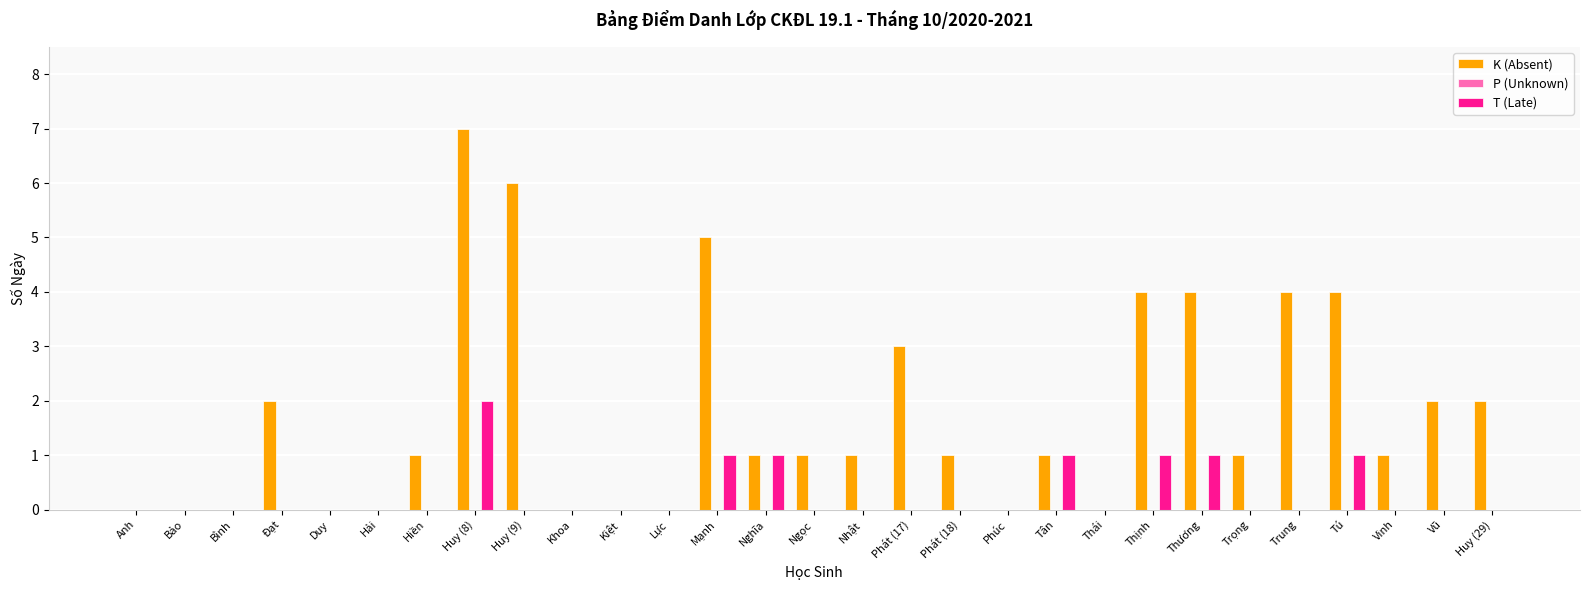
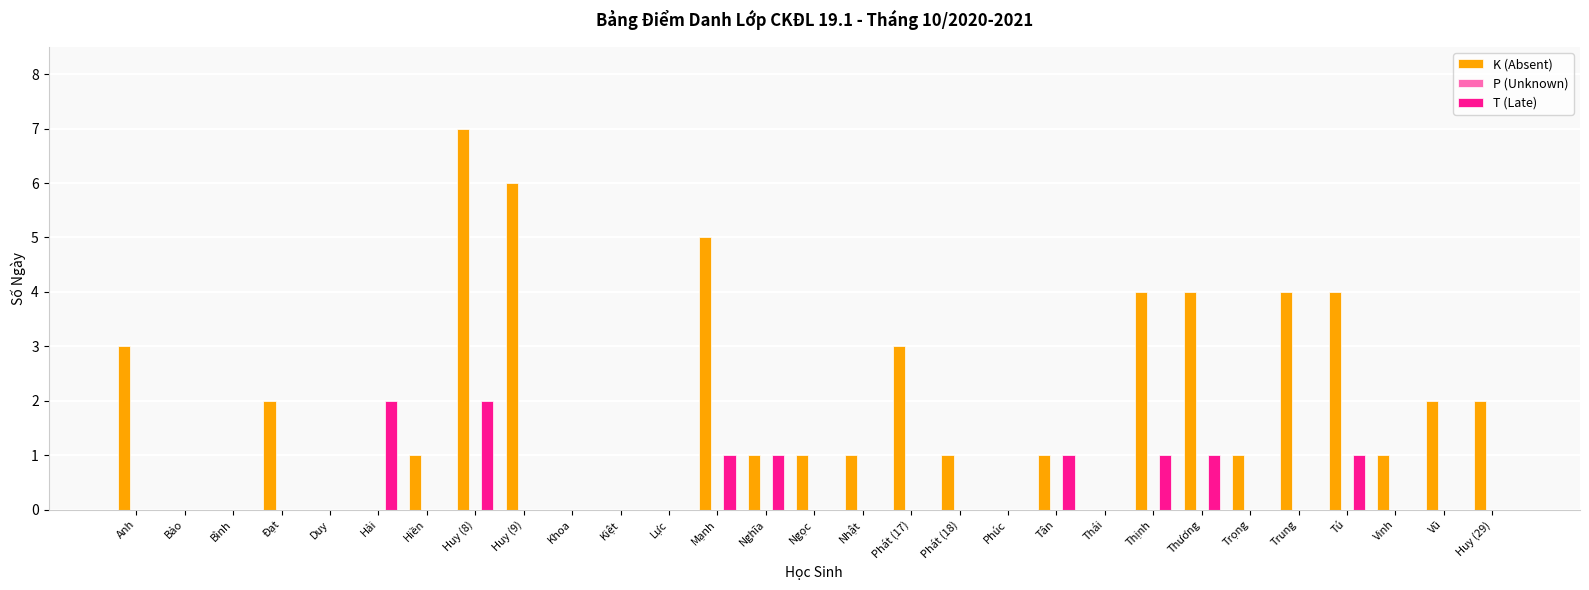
K (Absent), Anh: 0 -> 3
T (Late), Hải: 0 -> 2
